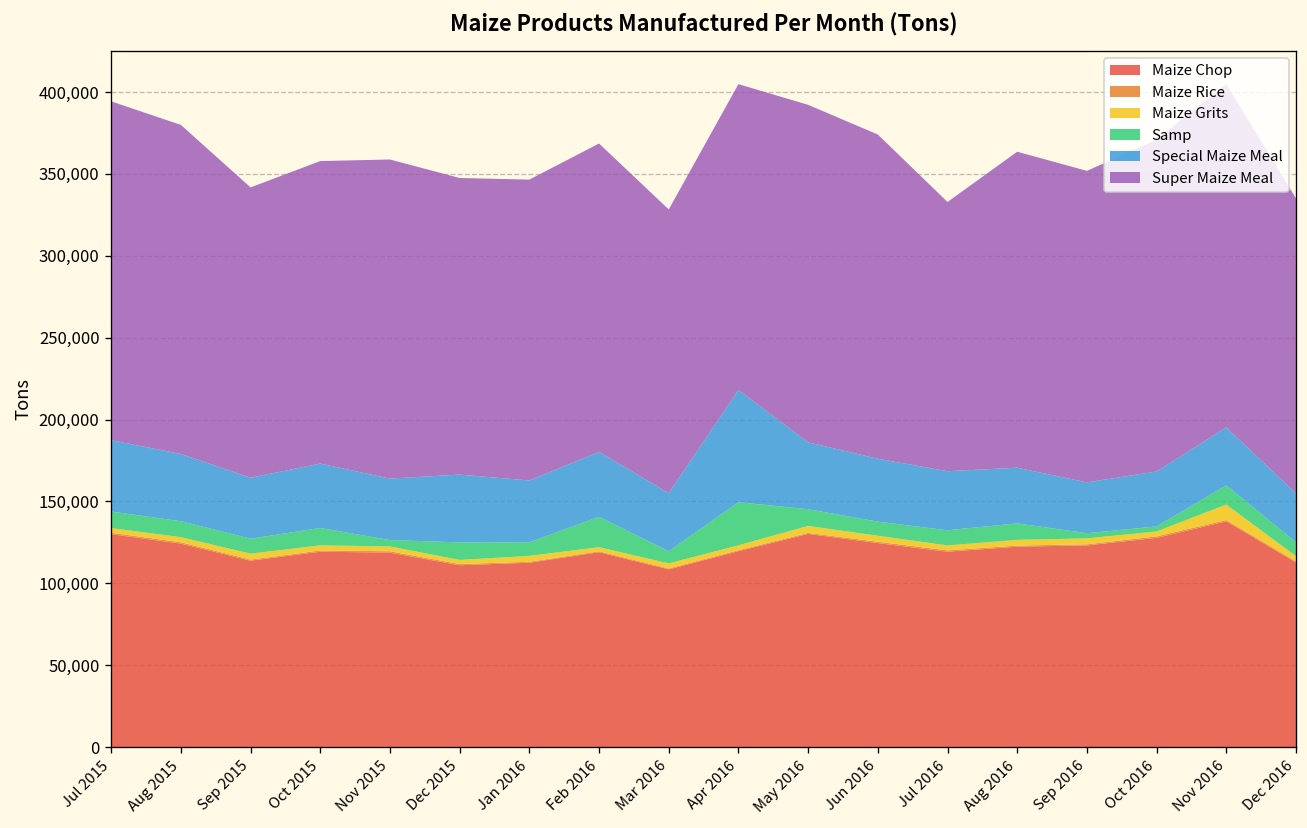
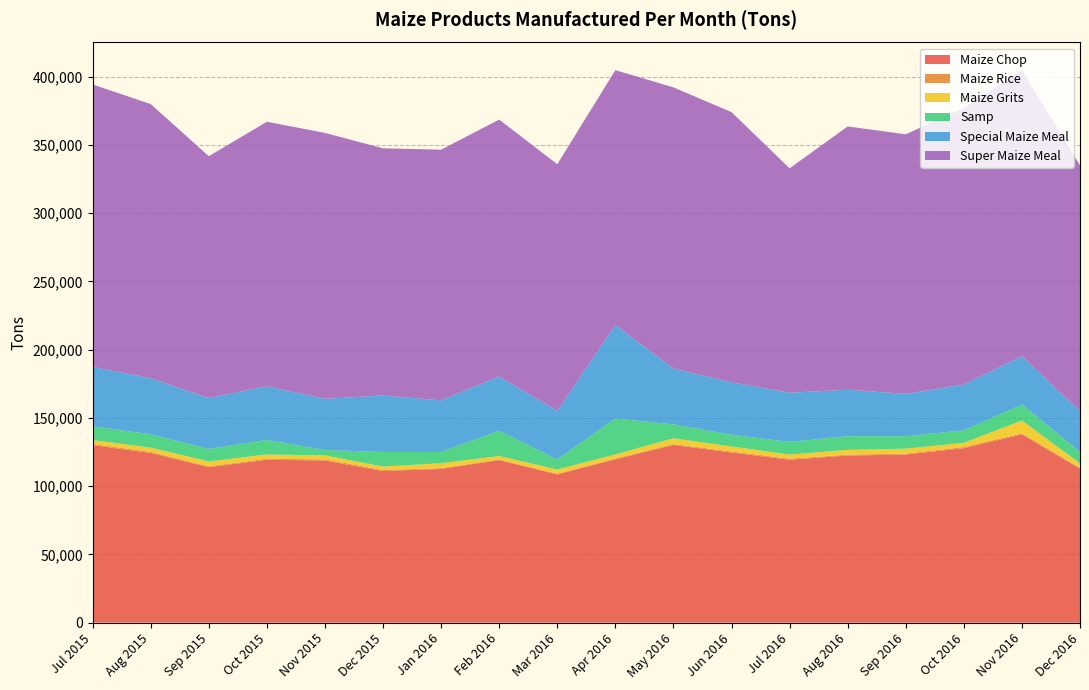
Super Maize Meal, Oct 2015: 185,000 -> 194,000
Super Maize Meal, Mar 2016: 173,000 -> 181,000
Samp, Sep 2016: 3,000 -> 9,000
Samp, Oct 2016: 3,000 -> 9,000
